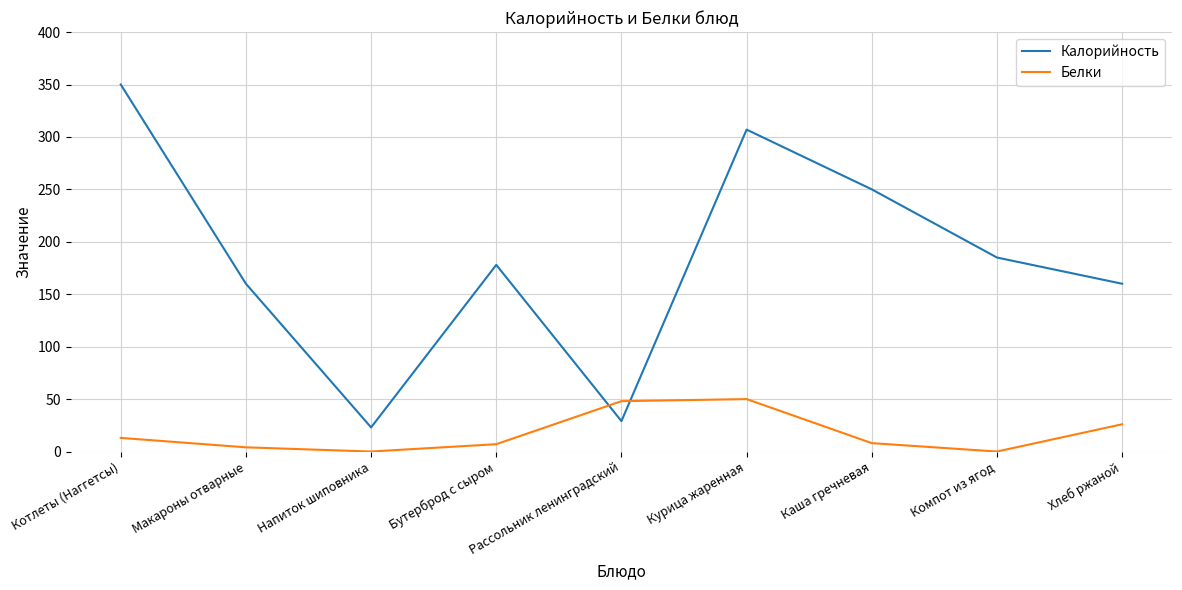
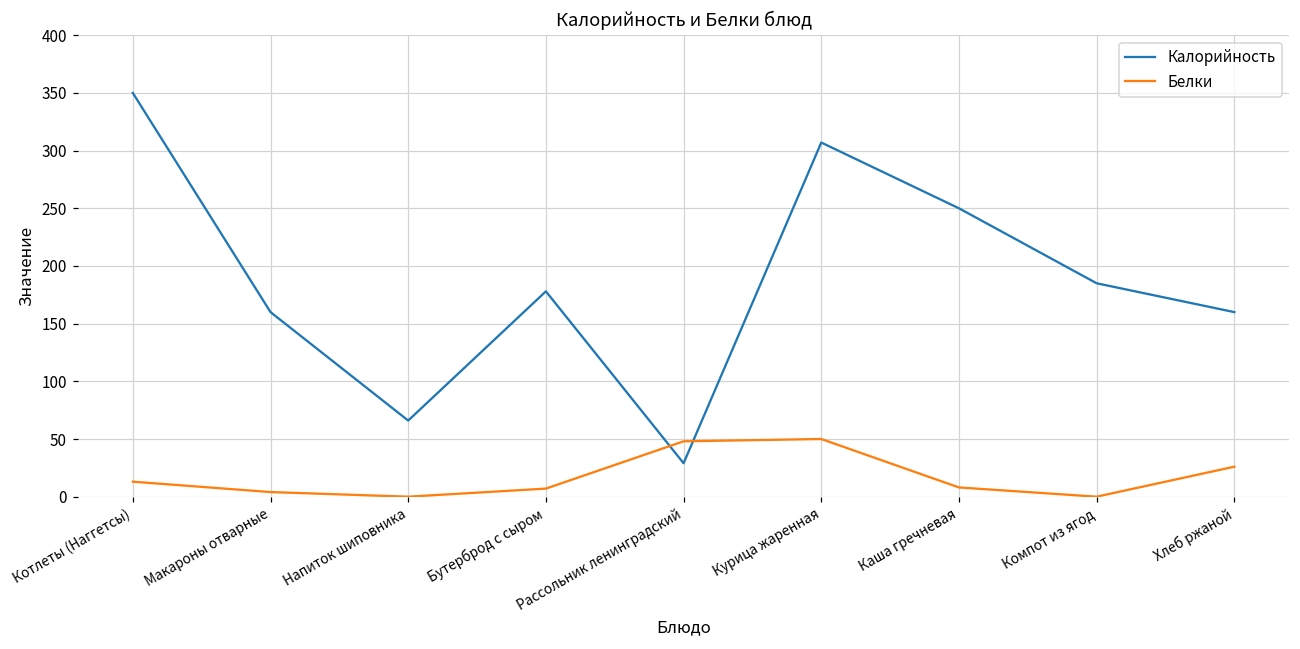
Калорийность, Напиток шиповника: 23 -> 66
